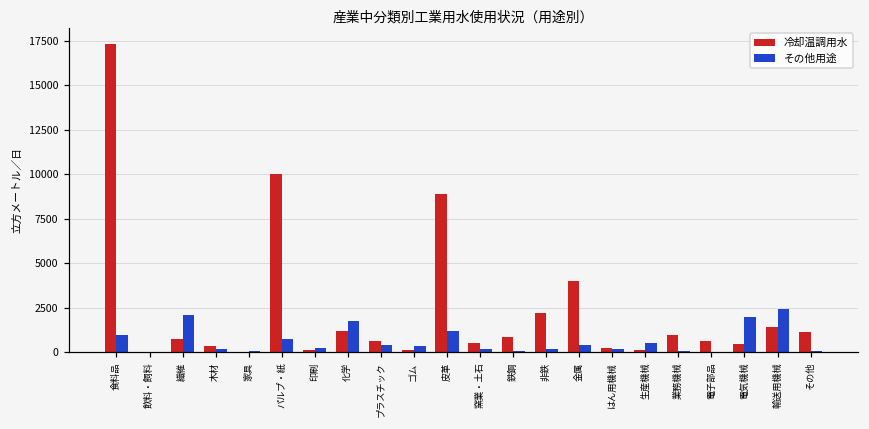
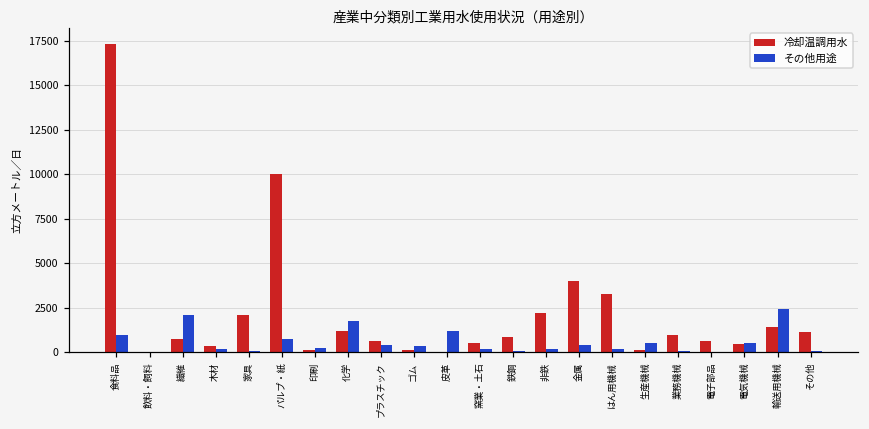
冷却温調用水, 家具: 0 -> 2100
冷却温調用水, 皮革: 8900 -> 0
冷却温調用水, はん用機械: 200 -> 3300
その他用途, 電気機械: 2000 -> 500
